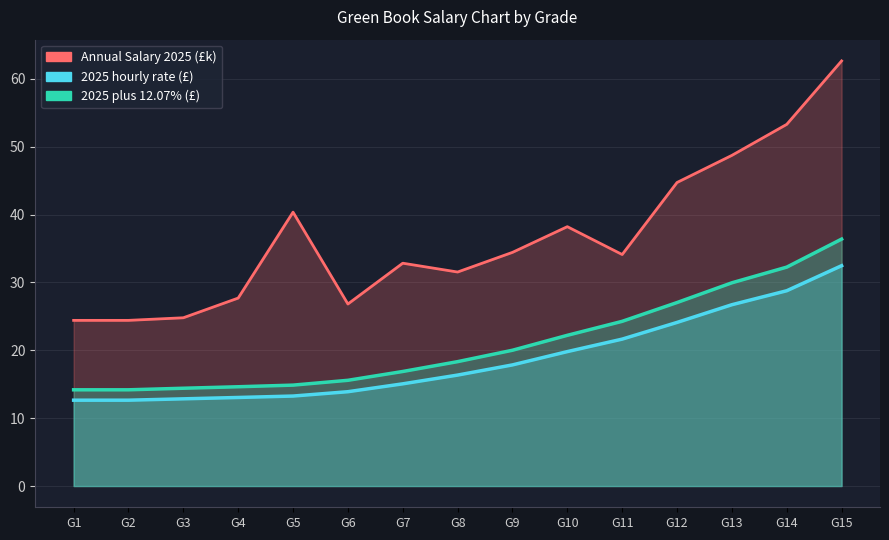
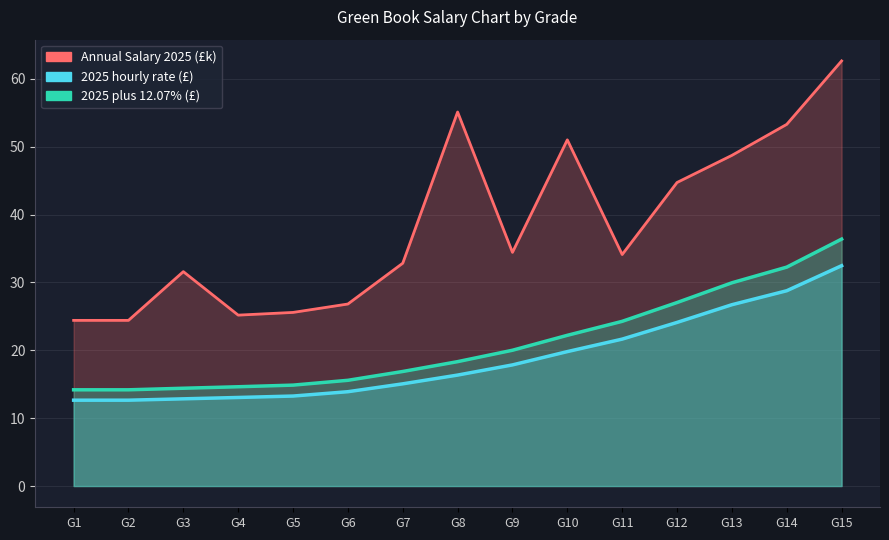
Annual Salary 2025 (£k), G3: 25 -> 32
Annual Salary 2025 (£k), G4: 28 -> 25
Annual Salary 2025 (£k), G5: 40 -> 26
Annual Salary 2025 (£k), G8: 32 -> 55
Annual Salary 2025 (£k), G10: 38 -> 51
